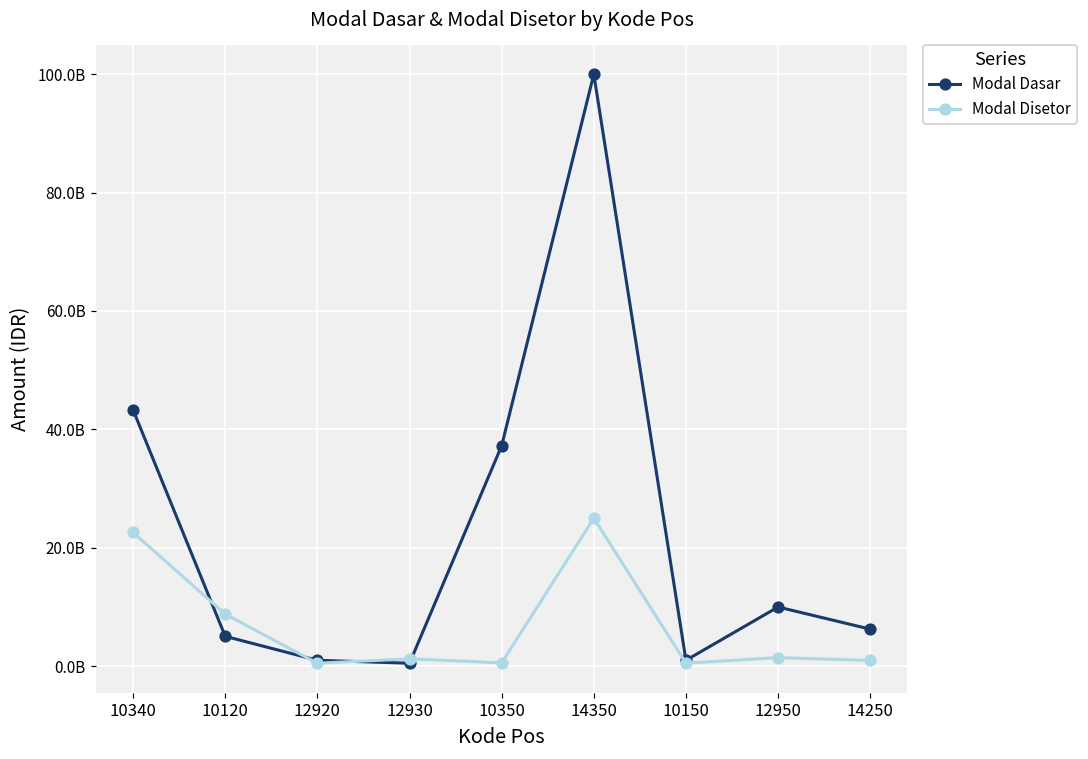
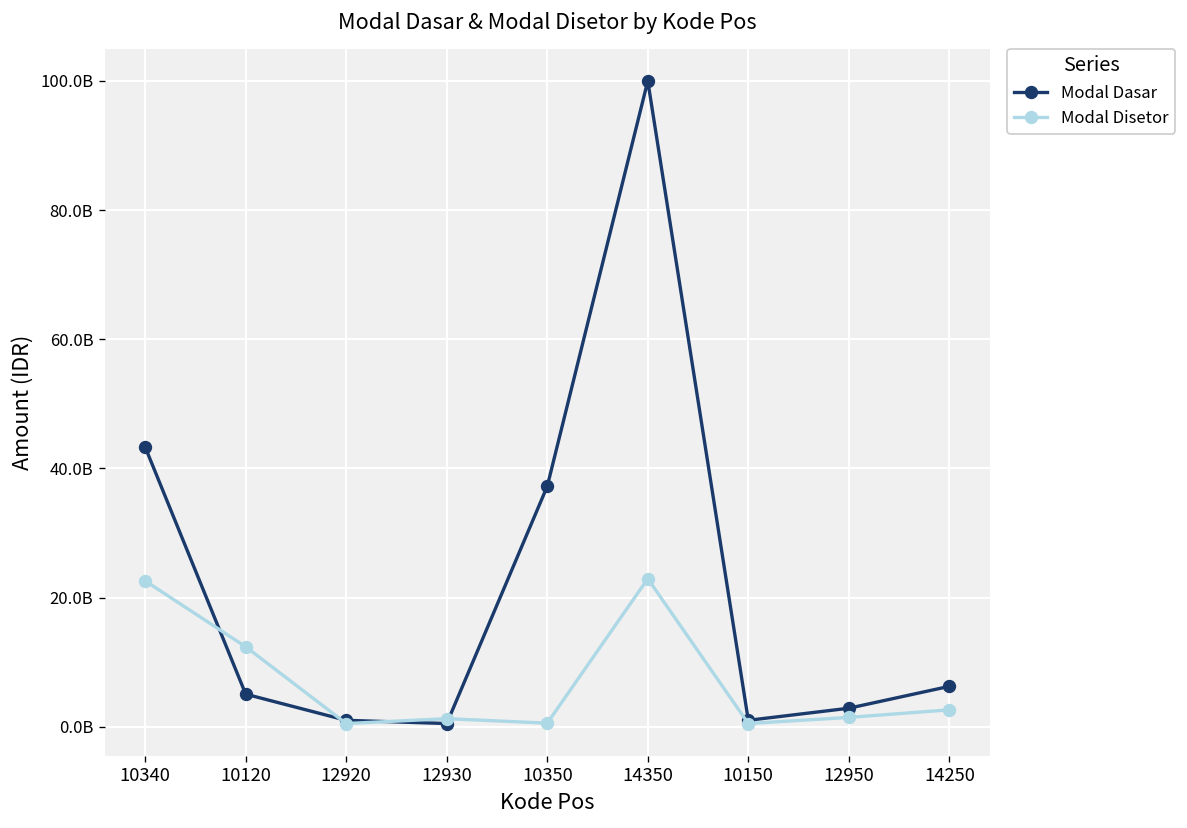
Modal Disetor, 10120: 9000000000 -> 12000000000
Modal Disetor, 14350: 25000000000 -> 23000000000
Modal Dasar, 12950: 10000000000 -> 3000000000
Modal Disetor, 14250: 1000000000 -> 3000000000
